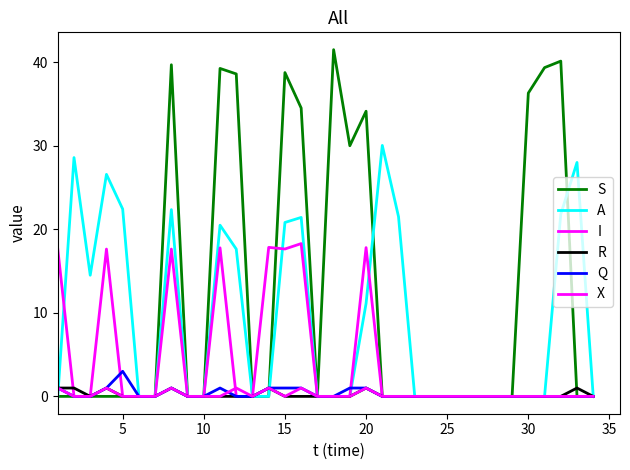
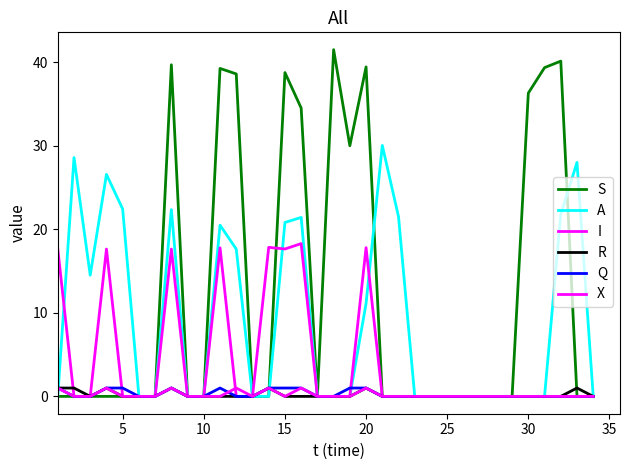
Q, 5: 3 -> 1
S, 20: 34 -> 39
